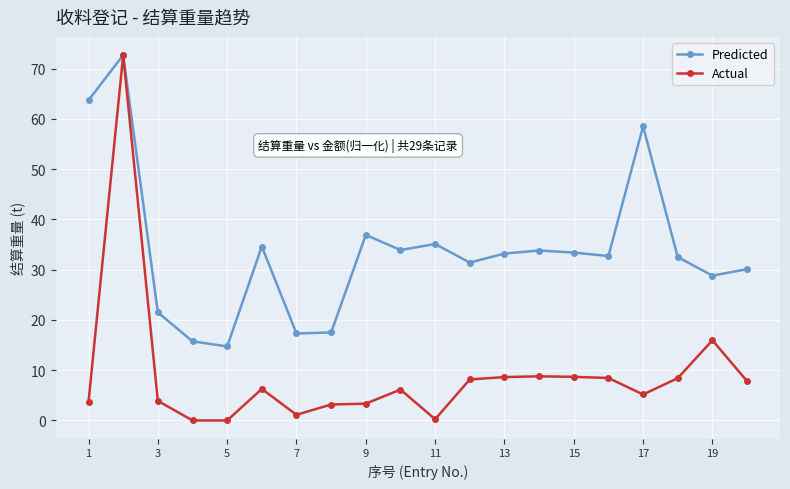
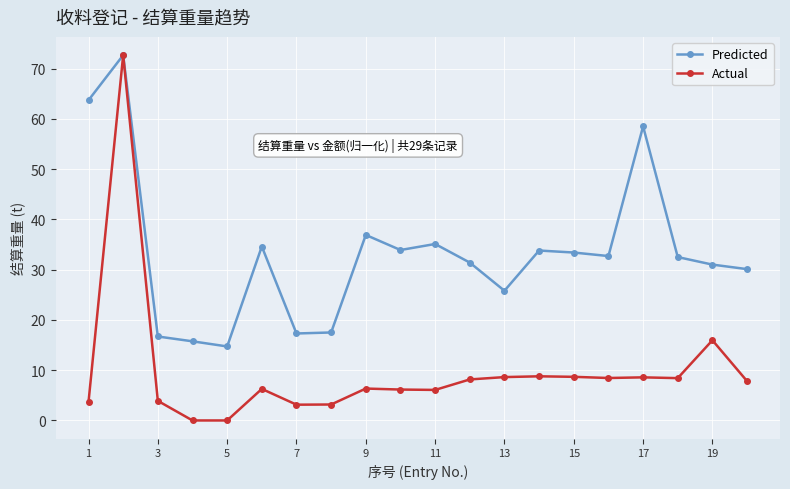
Predicted, 3: 22 -> 17
Actual, 7: 1 -> 3
Actual, 9: 3 -> 6
Actual, 11: 0 -> 6
Predicted, 13: 33 -> 26
Actual, 17: 5 -> 9
Predicted, 19: 29 -> 31
